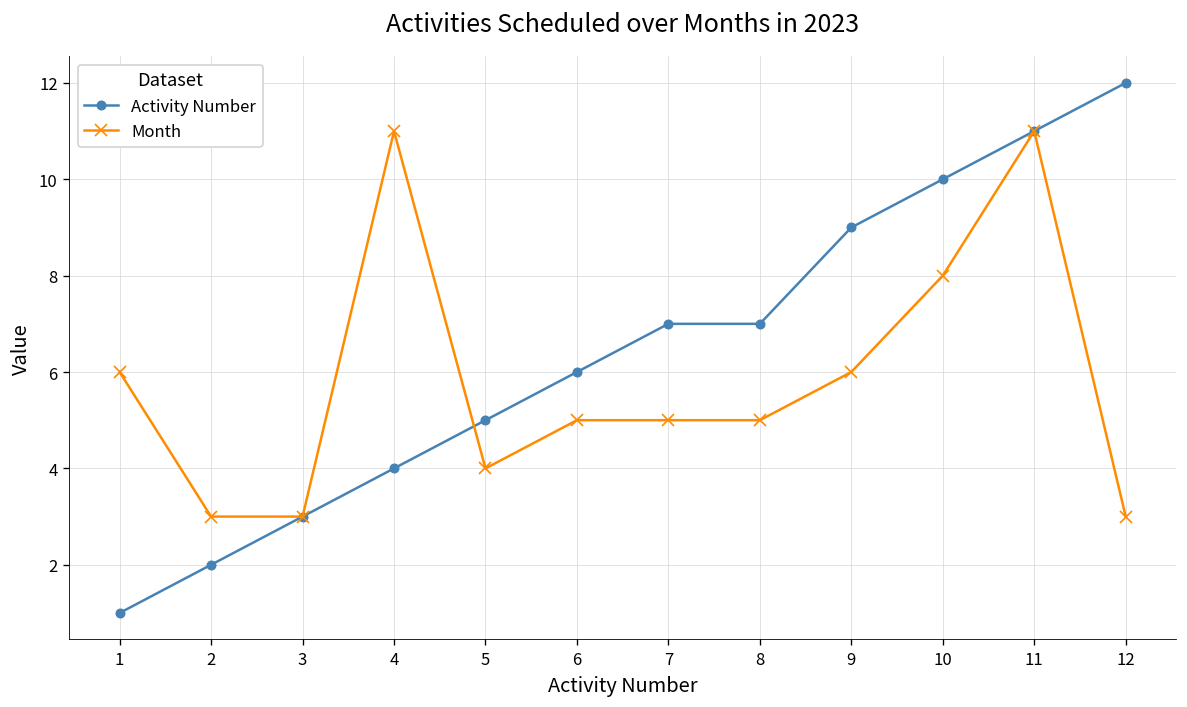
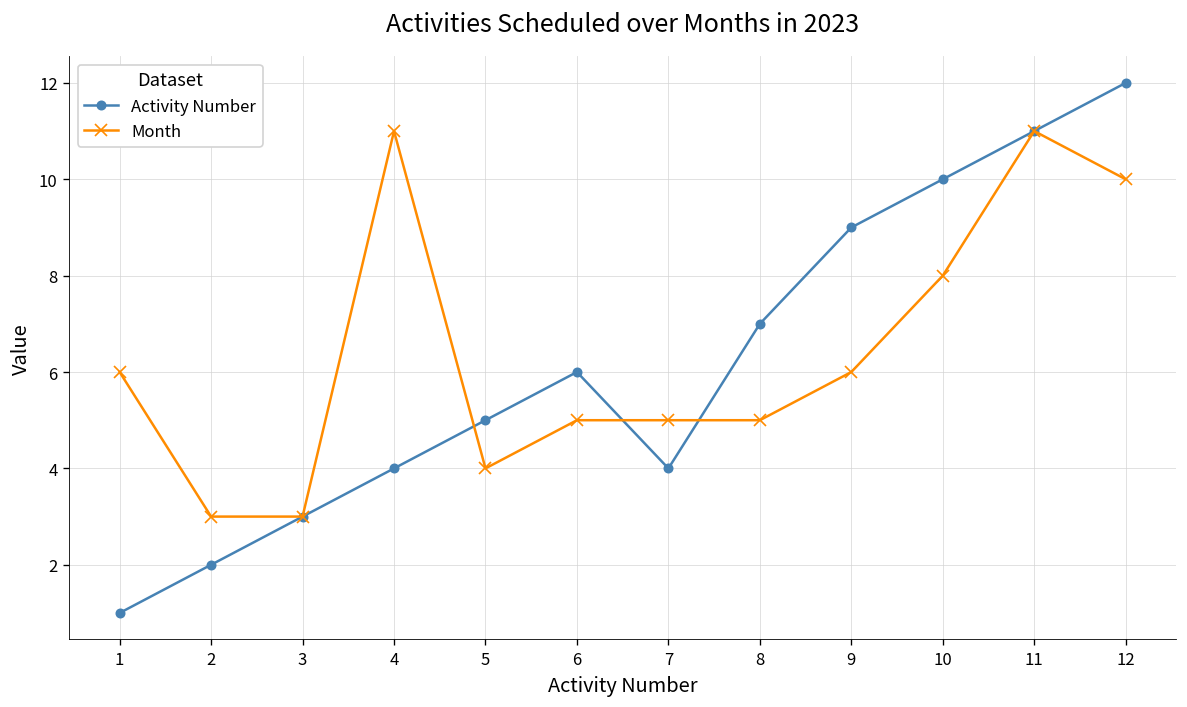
Activity Number, 7: 7 -> 4
Month, 12: 3 -> 10
